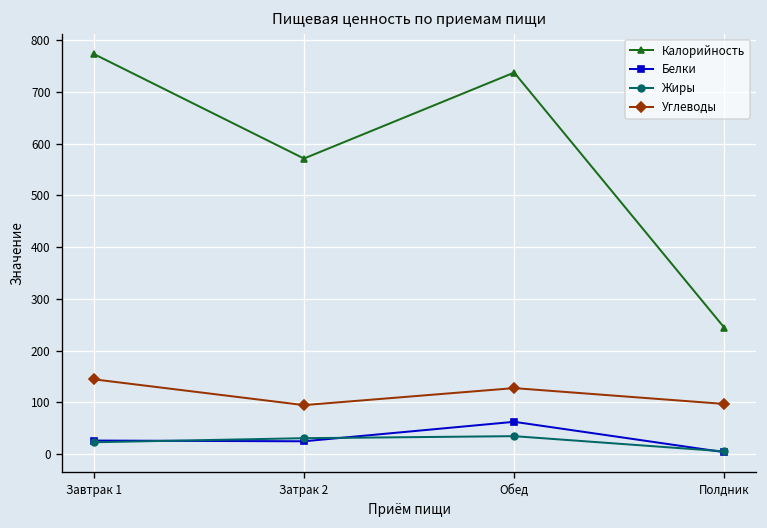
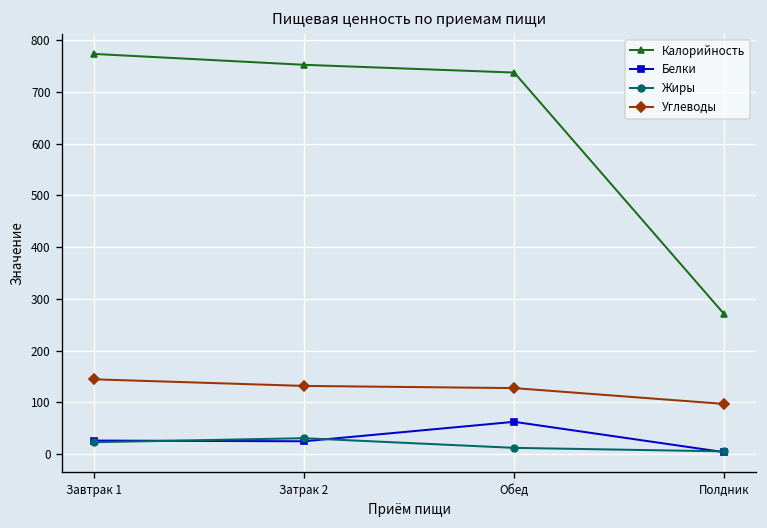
Калорийность, Затрак 2: 570 -> 750
Углеводы, Затрак 2: 90 -> 130
Жиры, Обед: 30 -> 10
Калорийность, Полдник: 240 -> 270
